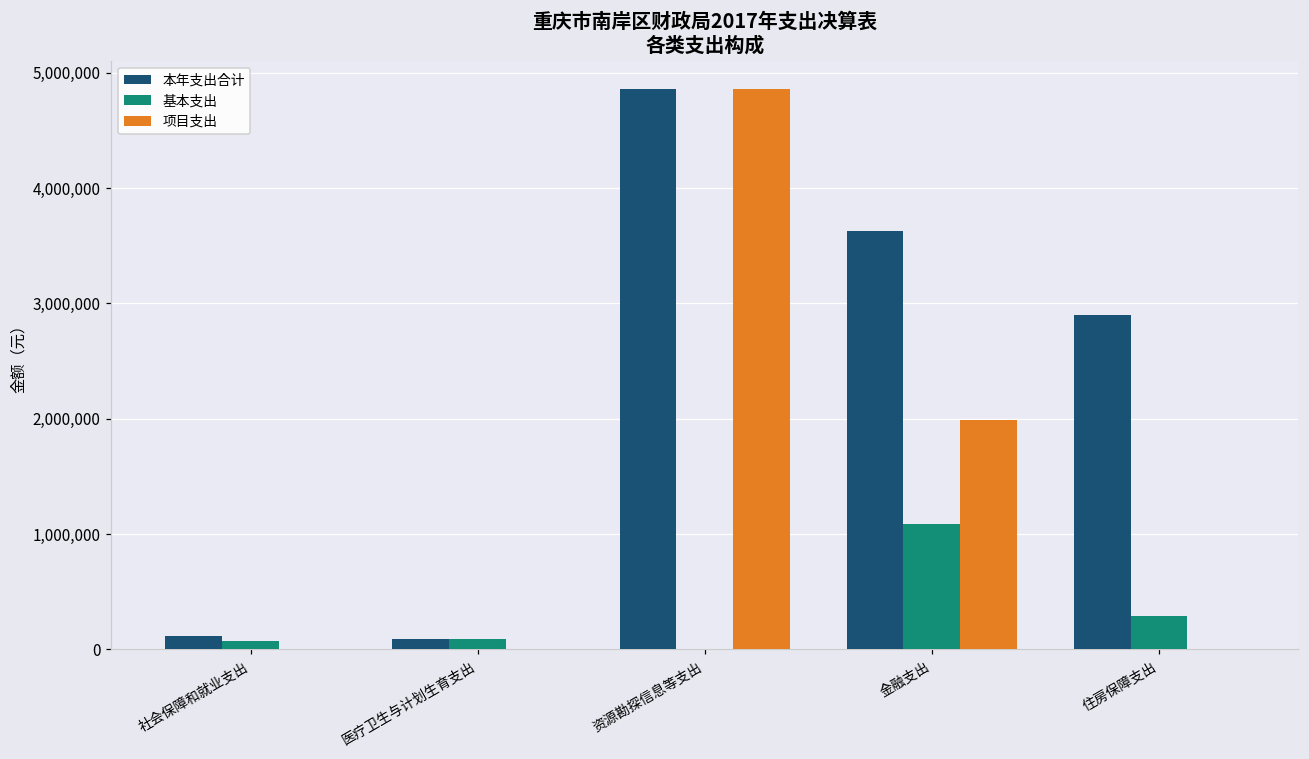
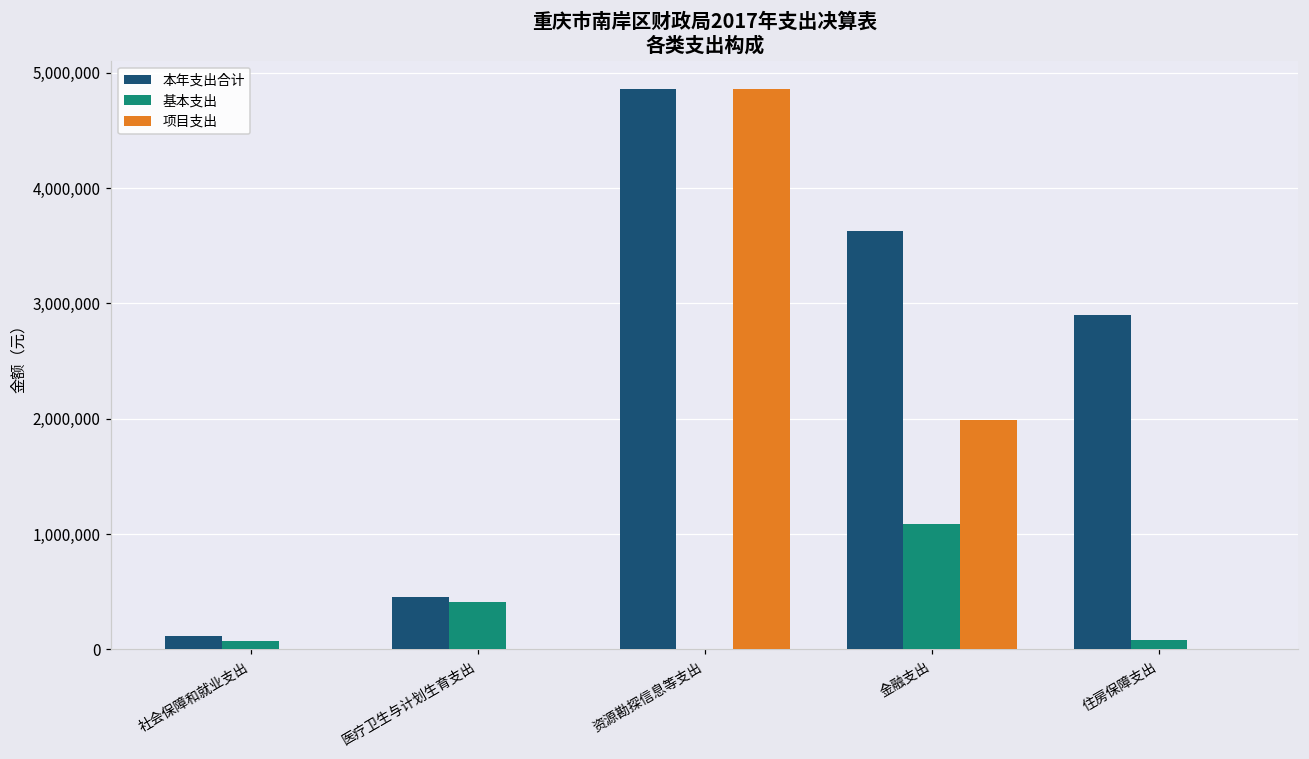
本年支出合计, 医疗卫生与计划生育支出: 90,000 -> 450,000
基本支出, 医疗卫生与计划生育支出: 90,000 -> 410,000
基本支出, 住房保障支出: 290,000 -> 80,000
